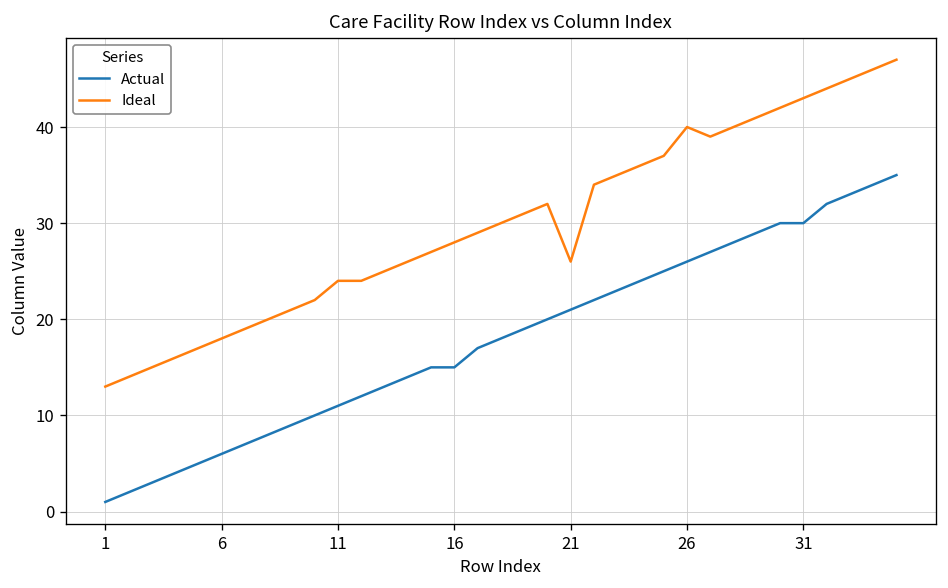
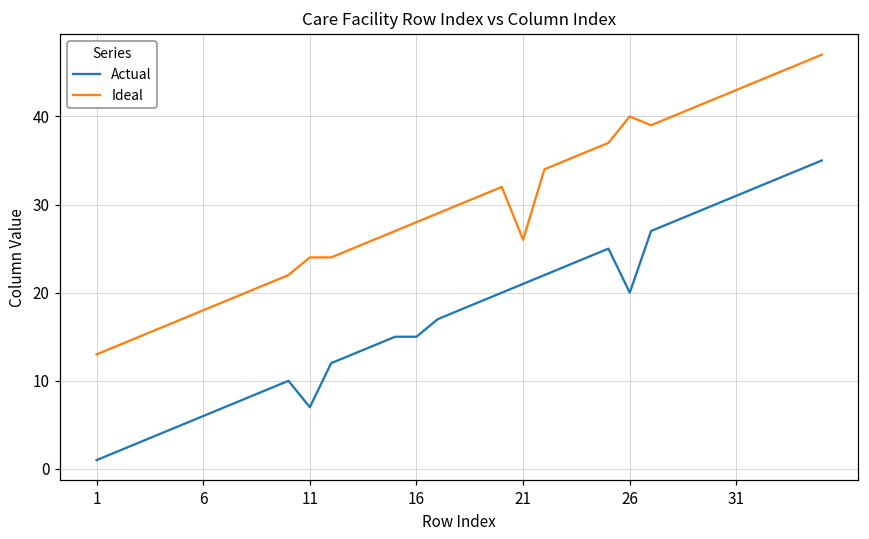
Actual, 11: 11 -> 7
Actual, 26: 26 -> 20
Actual, 31: 30 -> 31
